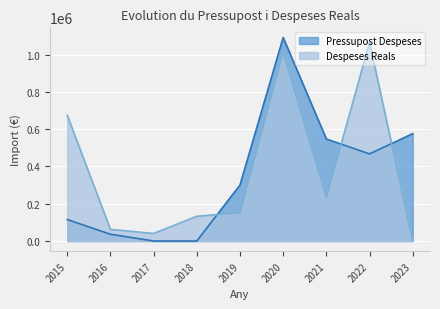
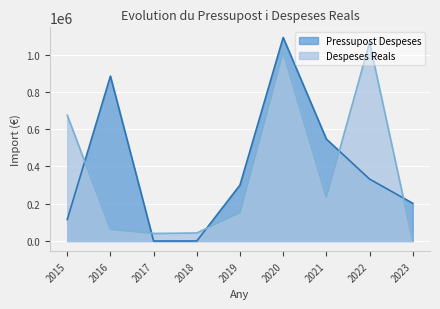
Pressupost Despeses, 2016: 40000 -> 880000
Despeses Reals, 2018: 130000 -> 40000
Pressupost Despeses, 2022: 470000 -> 330000
Pressupost Despeses, 2023: 580000 -> 200000
